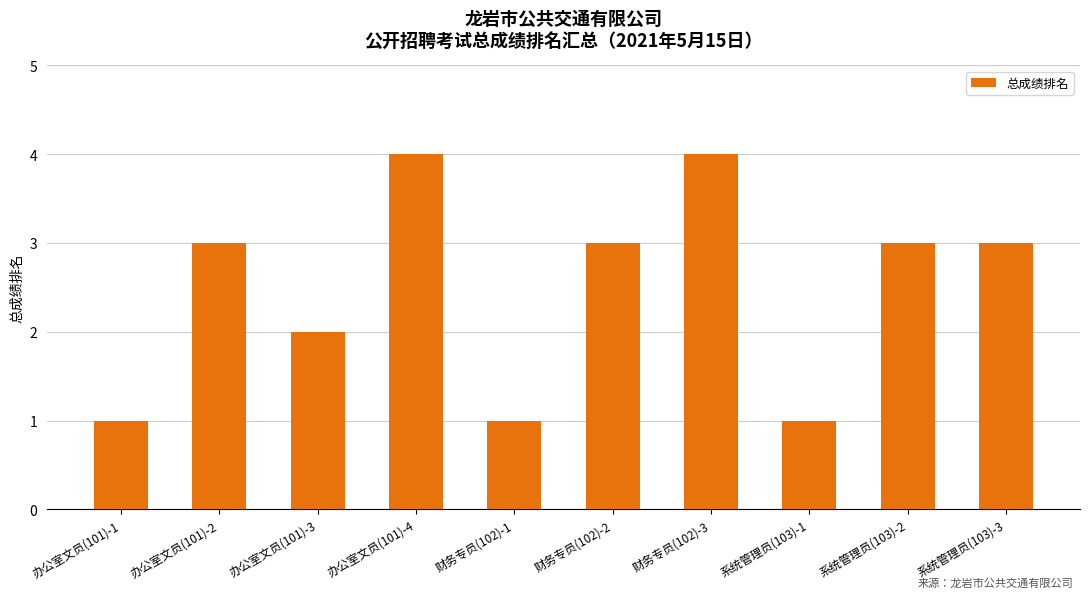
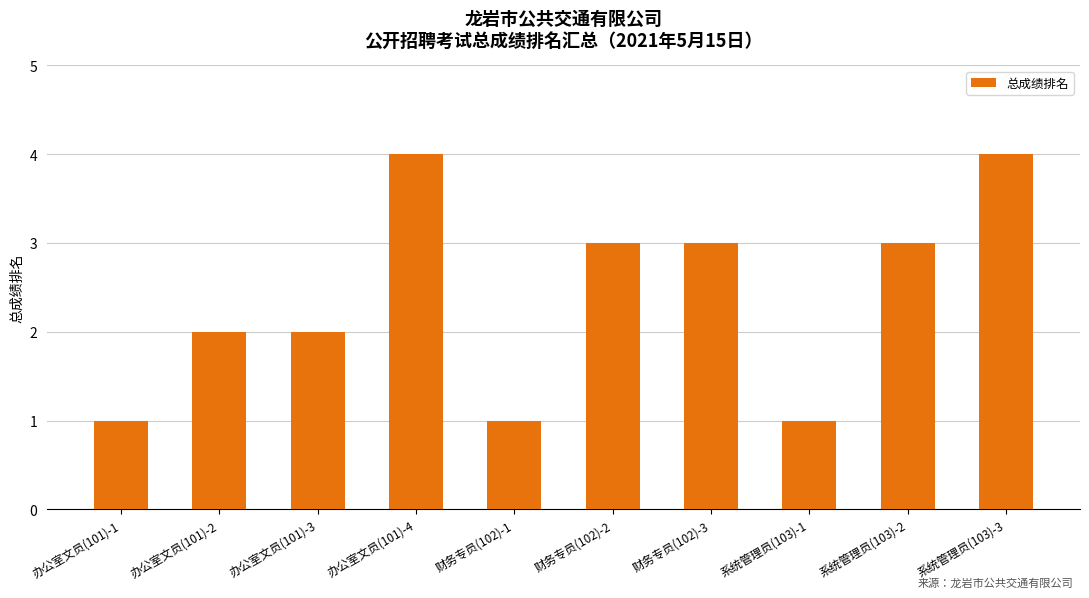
办公室文员(101)-2: 3 -> 2
财务专员(102)-3: 4 -> 3
系统管理员(103)-3: 3 -> 4
